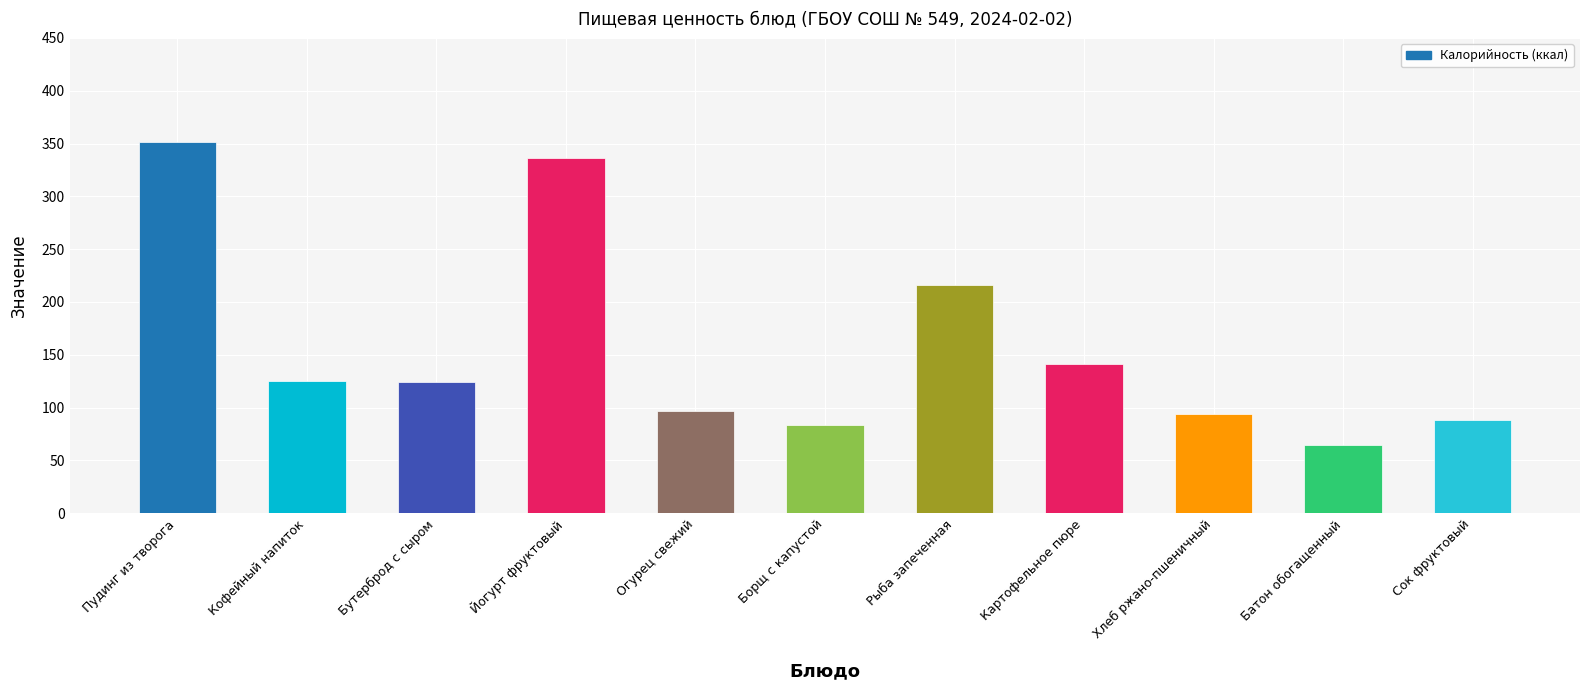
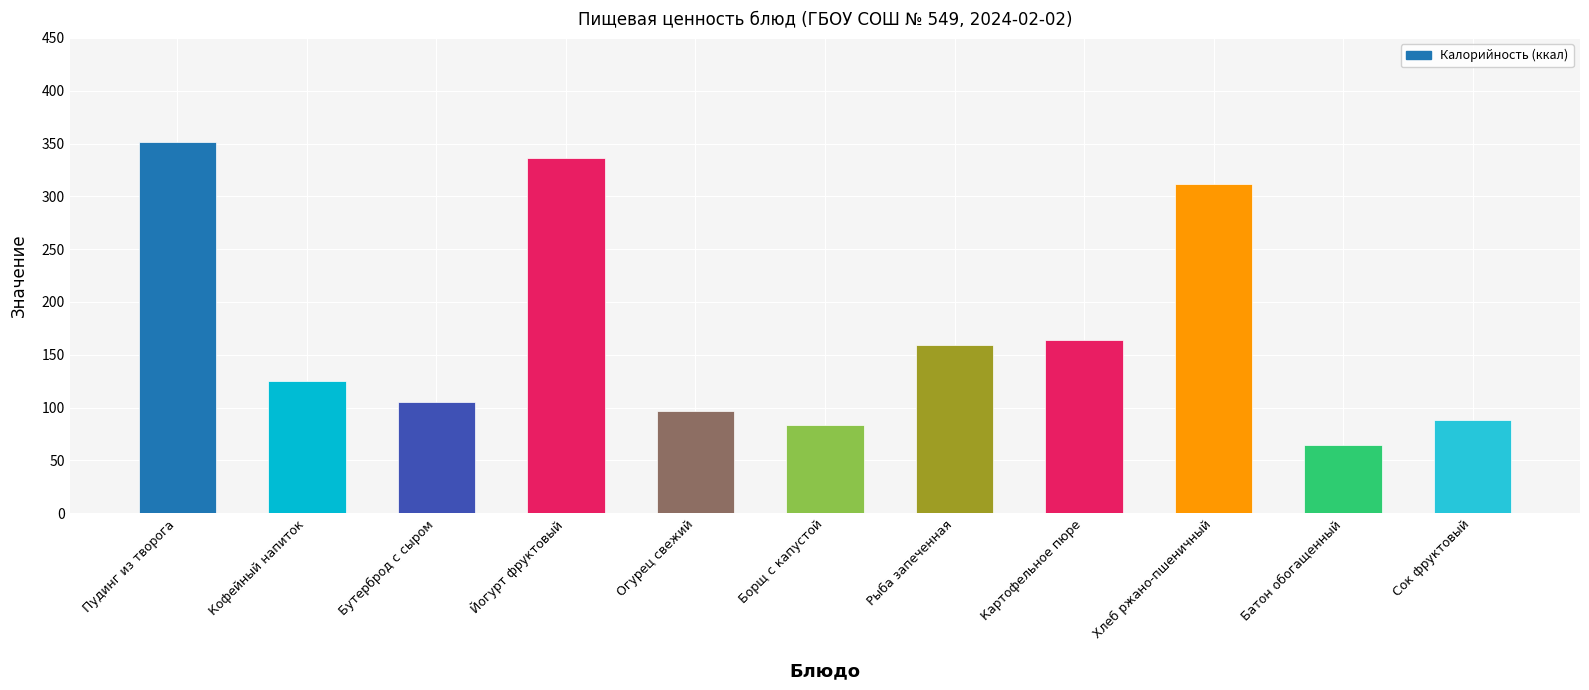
Бутерброд с сыром: 124 -> 105
Рыба запеченная: 216 -> 159
Картофельное пюре: 141 -> 164
Хлеб ржано-пшеничный: 94 -> 312
